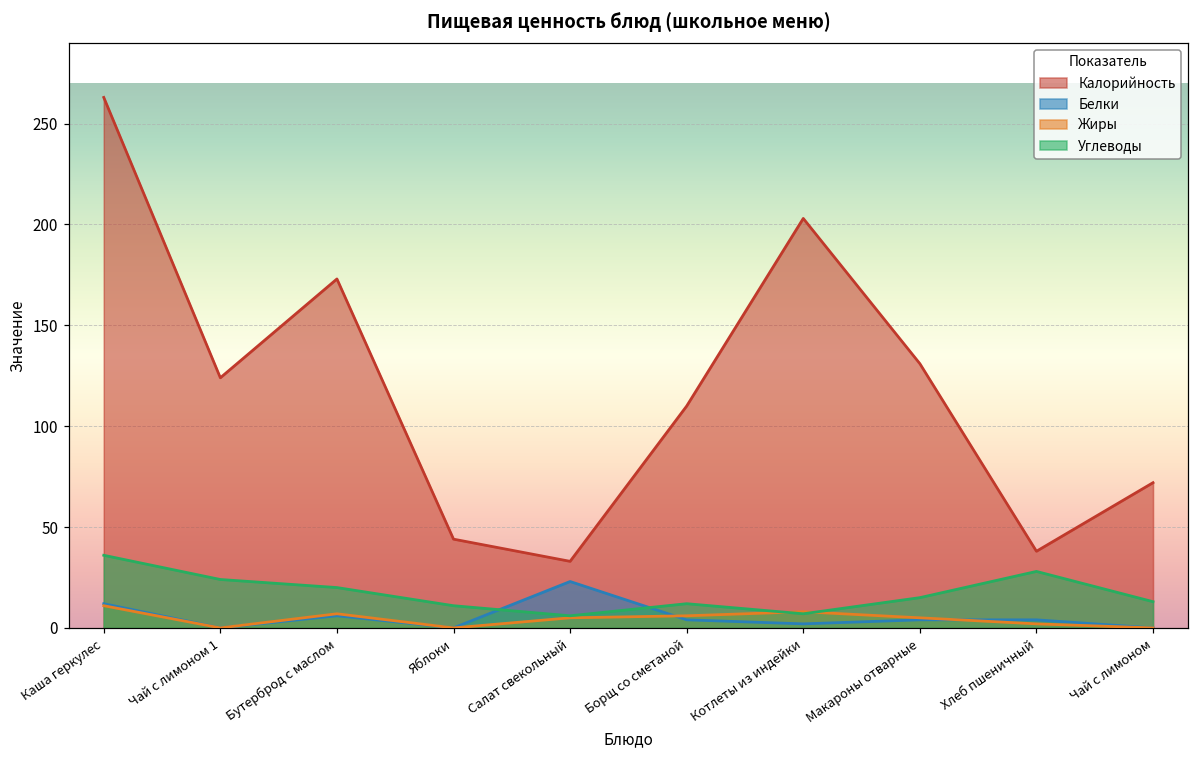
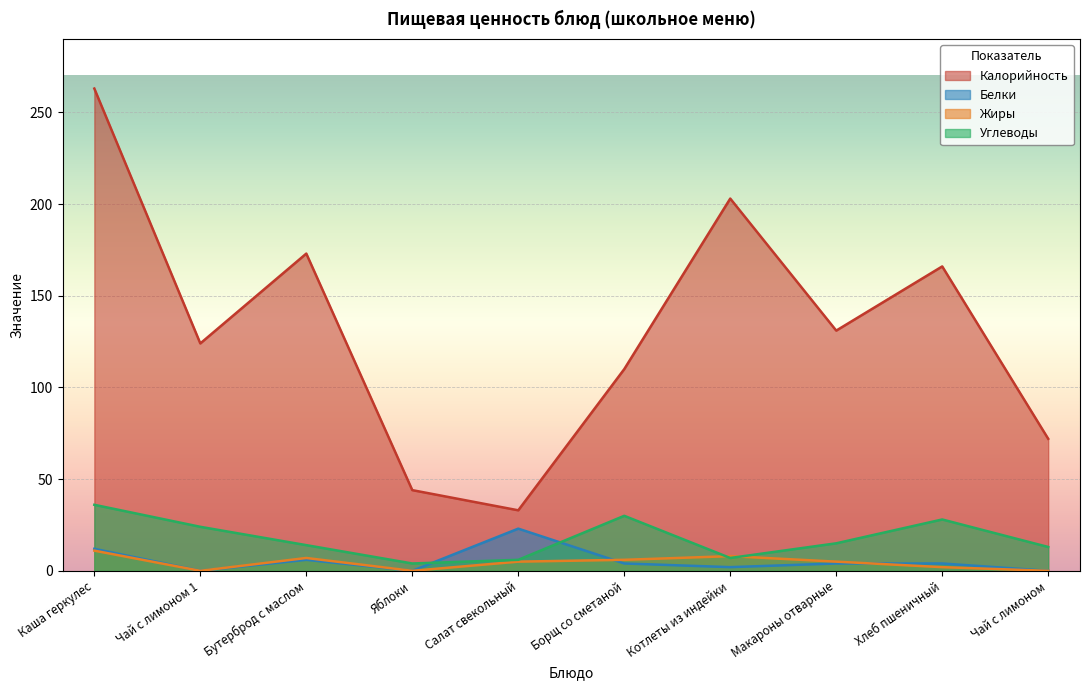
Углеводы, Бутерброд с маслом: 20 -> 14
Углеводы, Яблоки: 11 -> 4
Углеводы, Борщ со сметаной: 12 -> 30
Калорийность, Хлеб пшеничный: 38 -> 166
